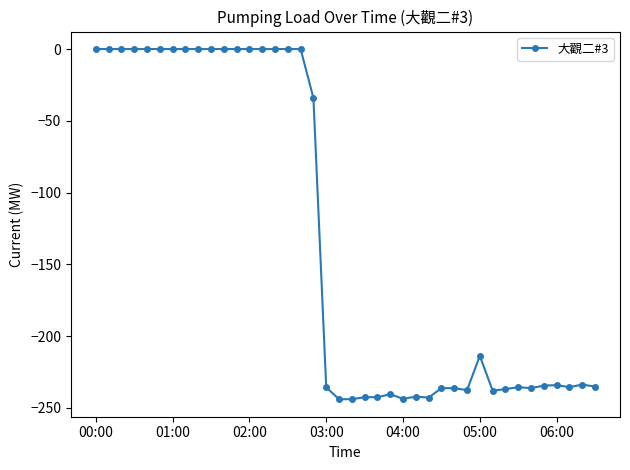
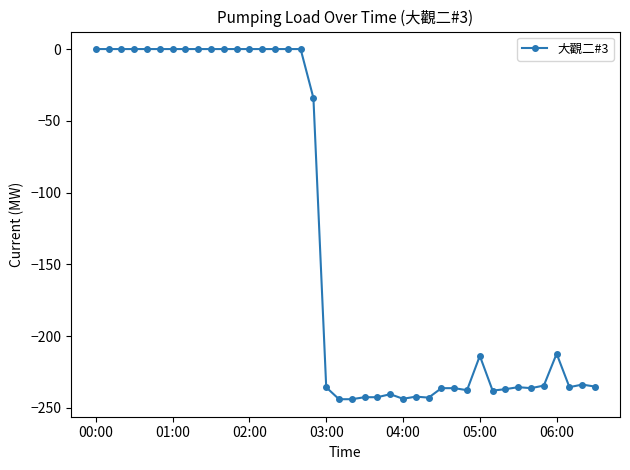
06:00: -234 -> -212
